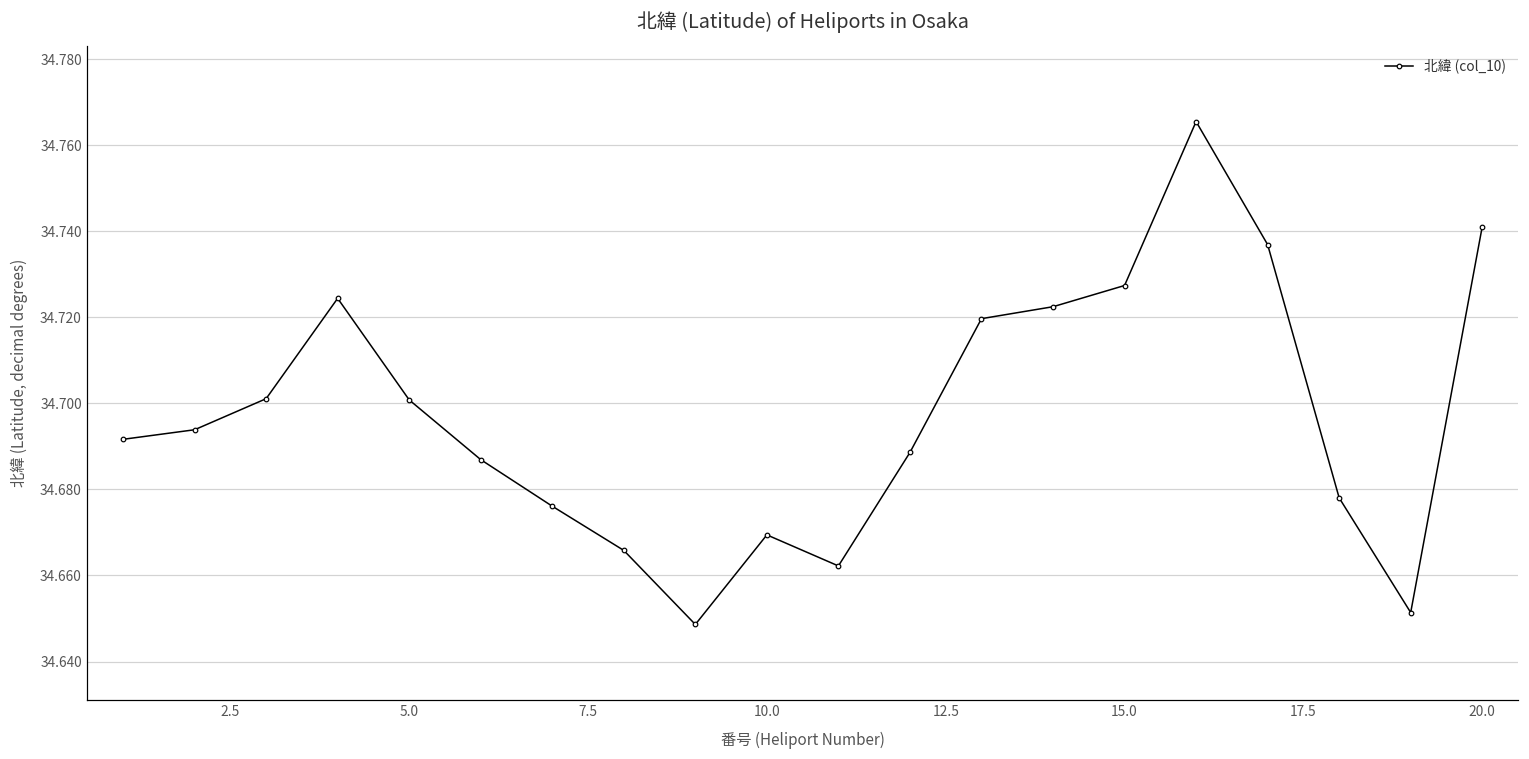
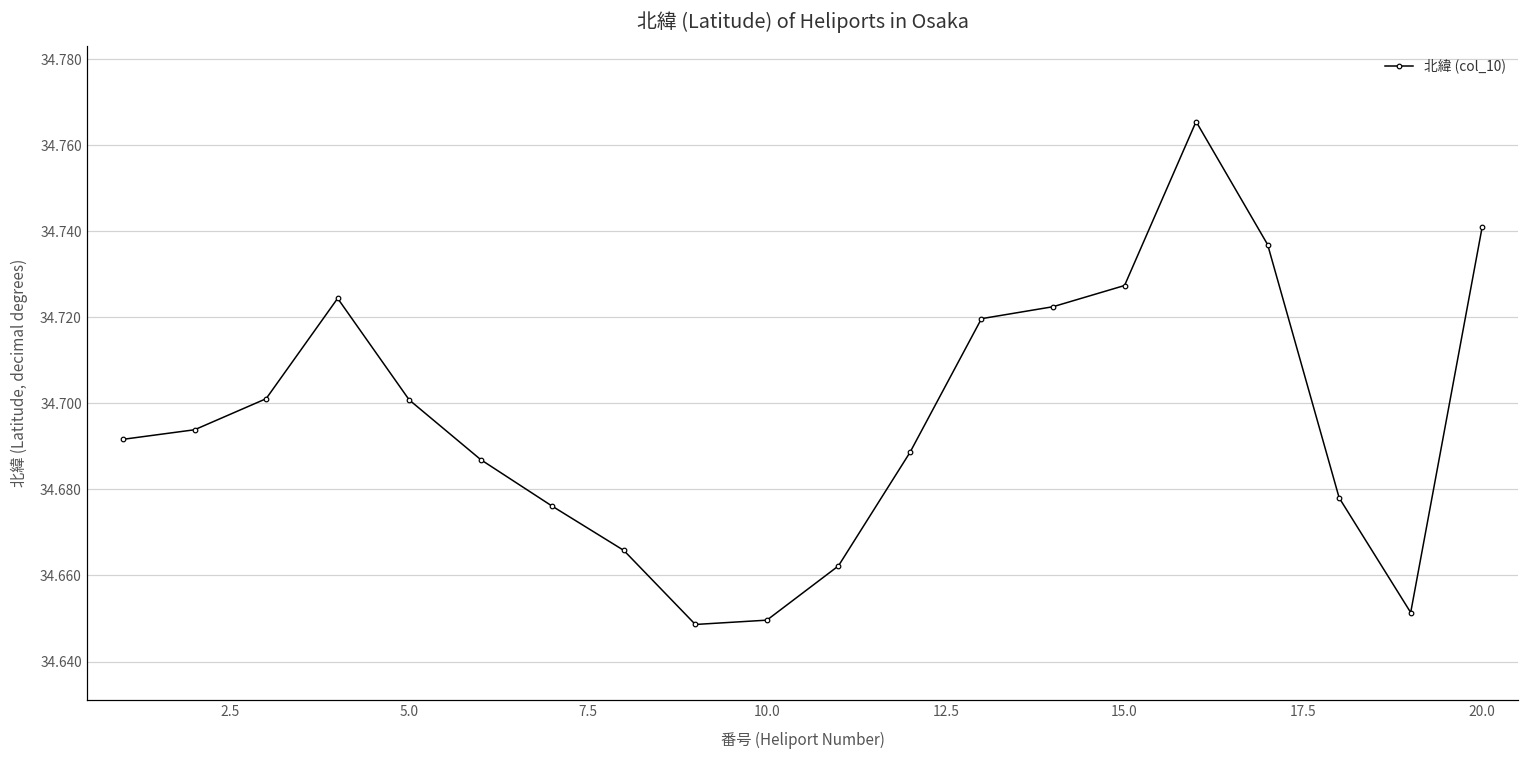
10.0: 34.669 -> 34.650
